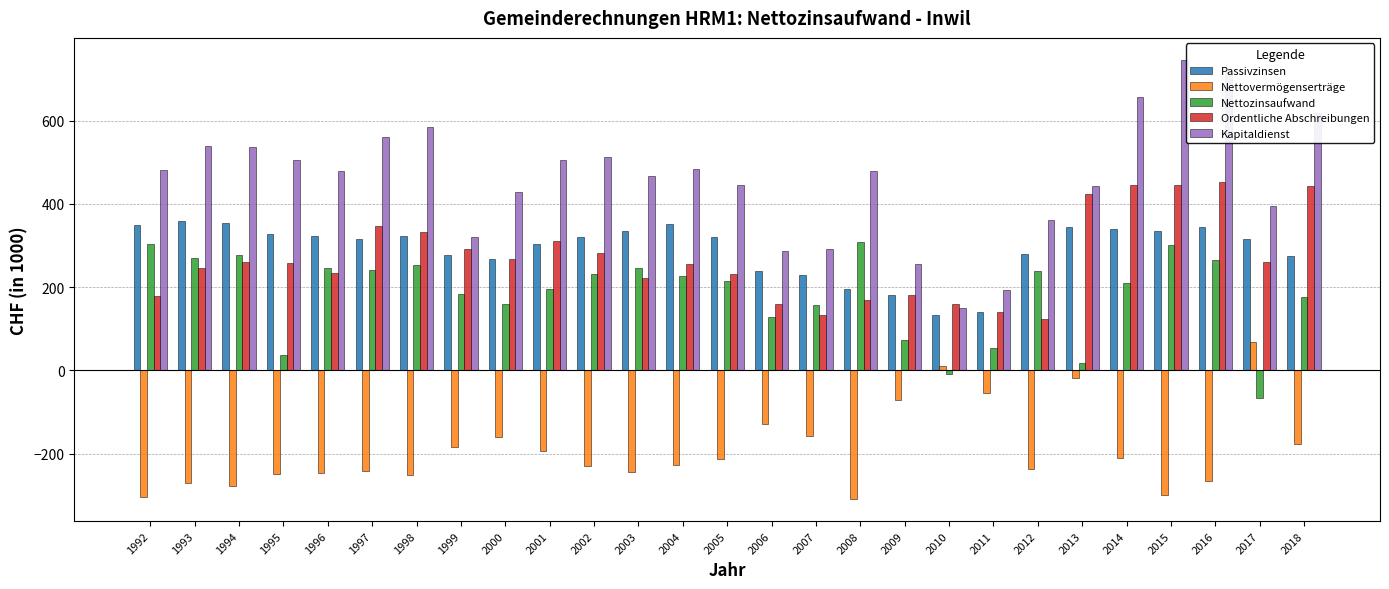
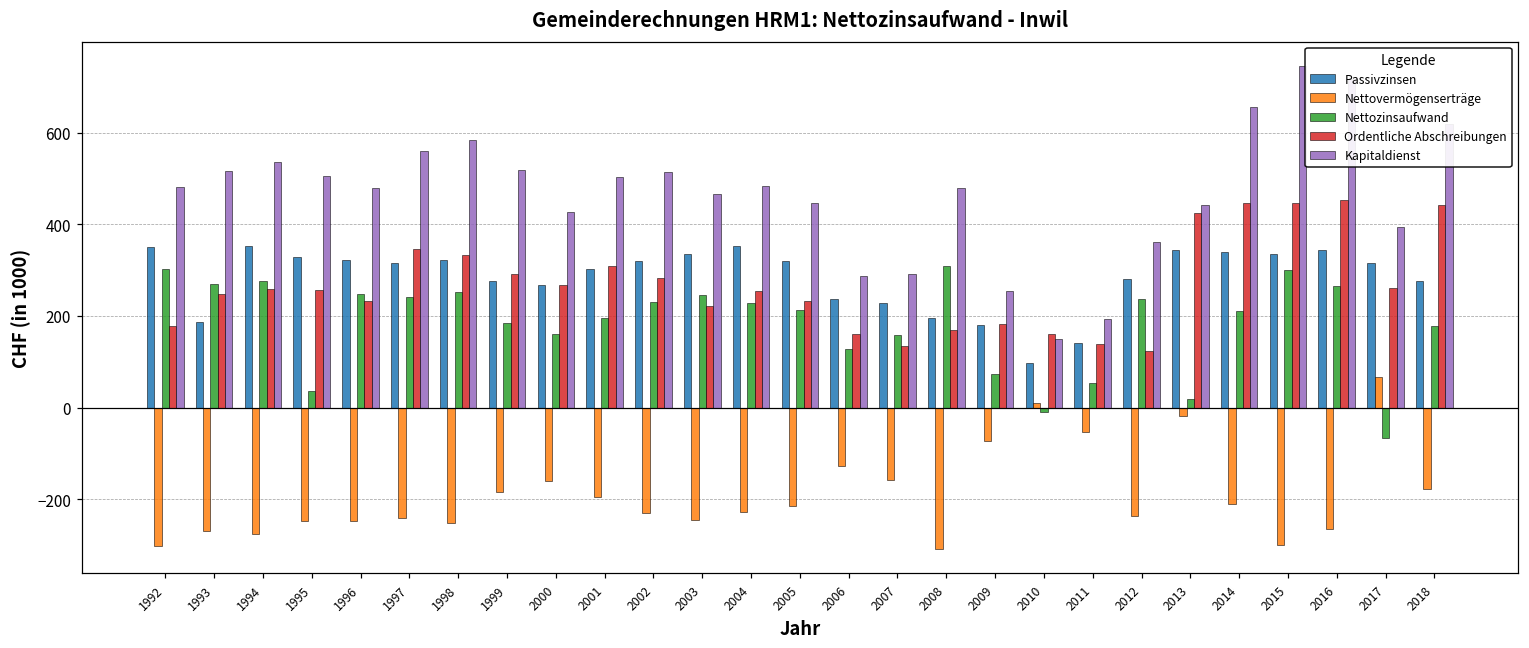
Passivzinsen, 1993: 360 -> 190
Kapitaldienst, 1993: 540 -> 520
Kapitaldienst, 1999: 320 -> 520
Passivzinsen, 2010: 130 -> 100
